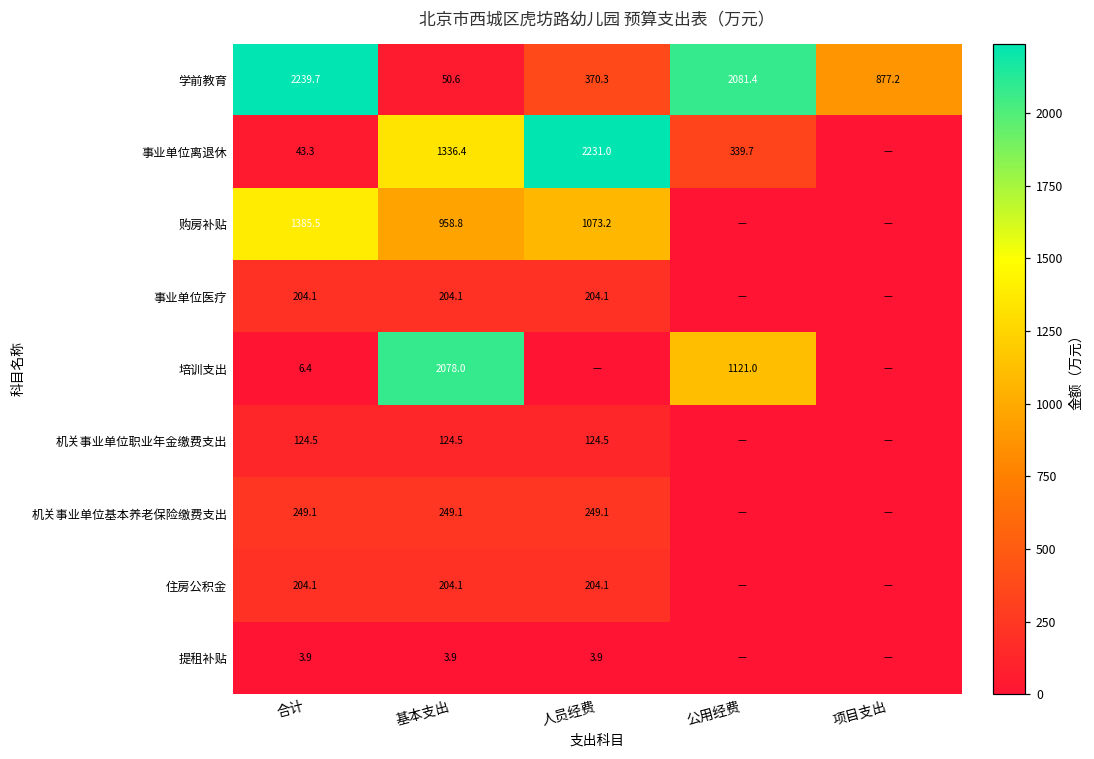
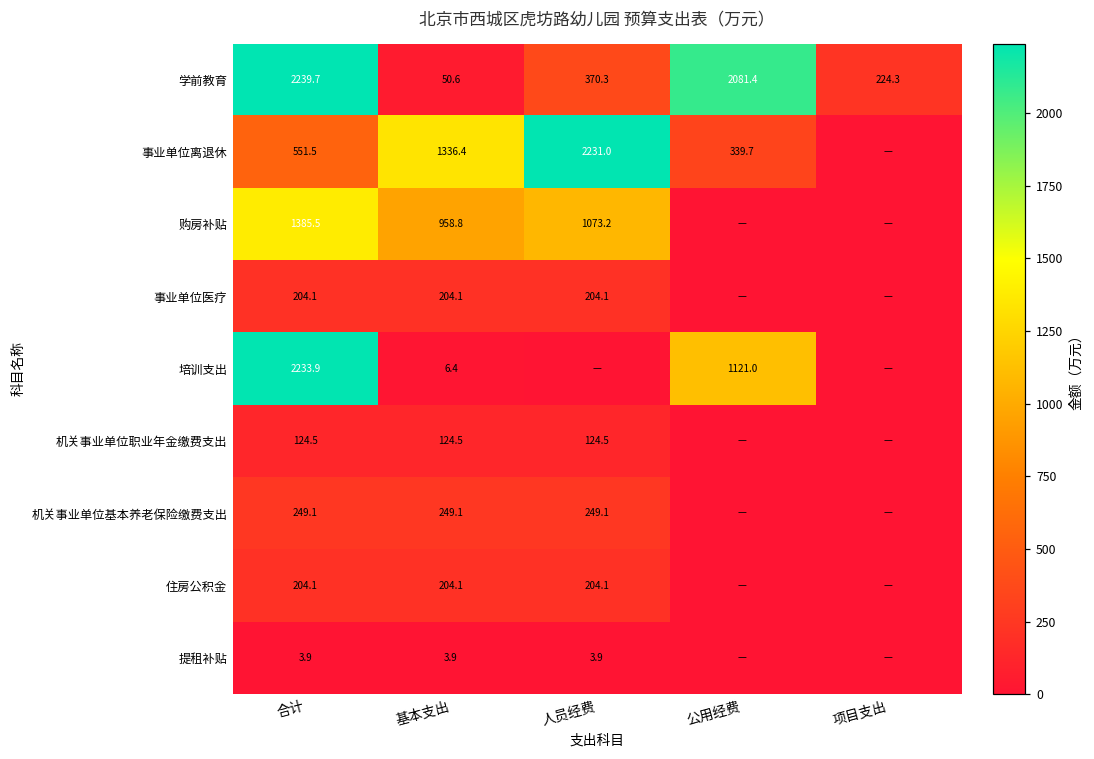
学前教育, 项目支出: 877.2 -> 224.3
事业单位离退休, 合计: 43.3 -> 551.5
培训支出, 合计: 6.4 -> 2233.9
培训支出, 基本支出: 2078.0 -> 6.4
